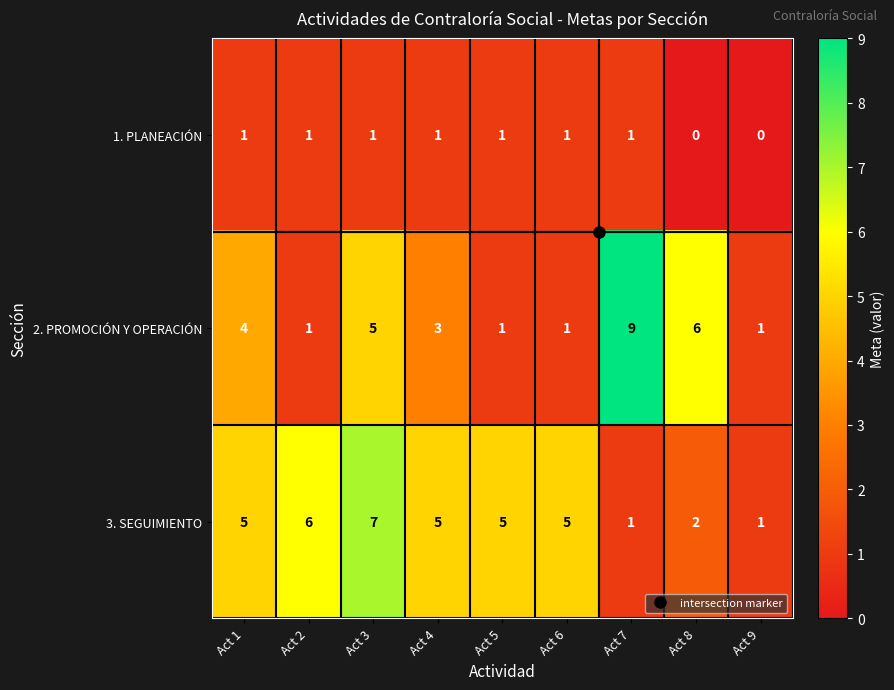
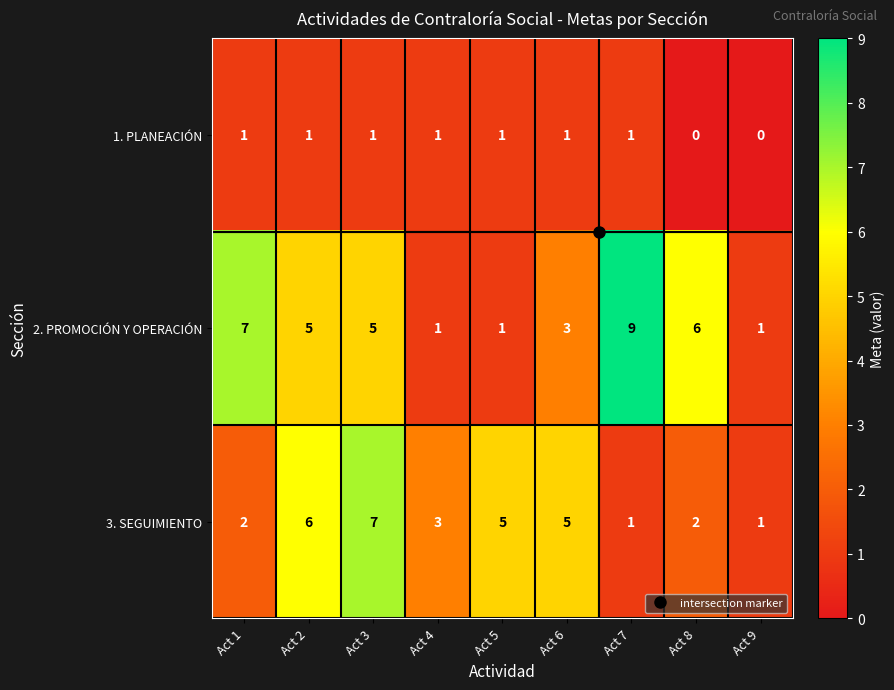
2. PROMOCIÓN Y OPERACIÓN, Act 1: 4 -> 7
2. PROMOCIÓN Y OPERACIÓN, Act 2: 1 -> 5
2. PROMOCIÓN Y OPERACIÓN, Act 4: 3 -> 1
2. PROMOCIÓN Y OPERACIÓN, Act 6: 1 -> 3
3. SEGUIMIENTO, Act 1: 5 -> 2
3. SEGUIMIENTO, Act 4: 5 -> 3
